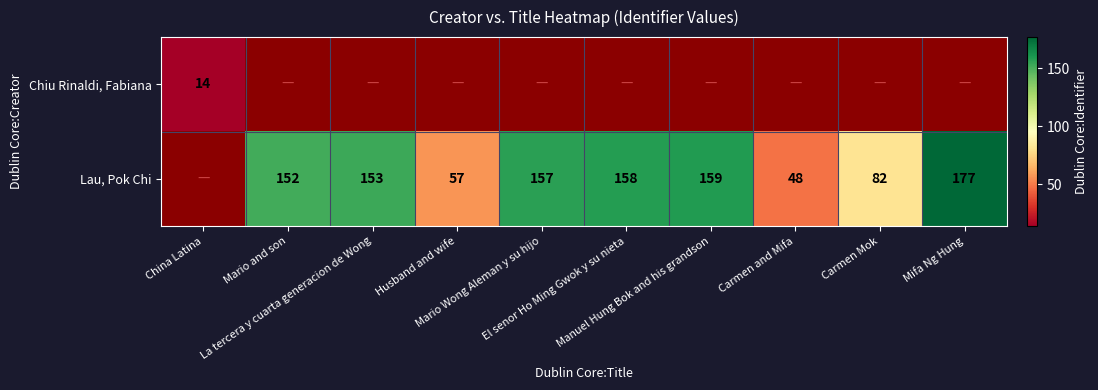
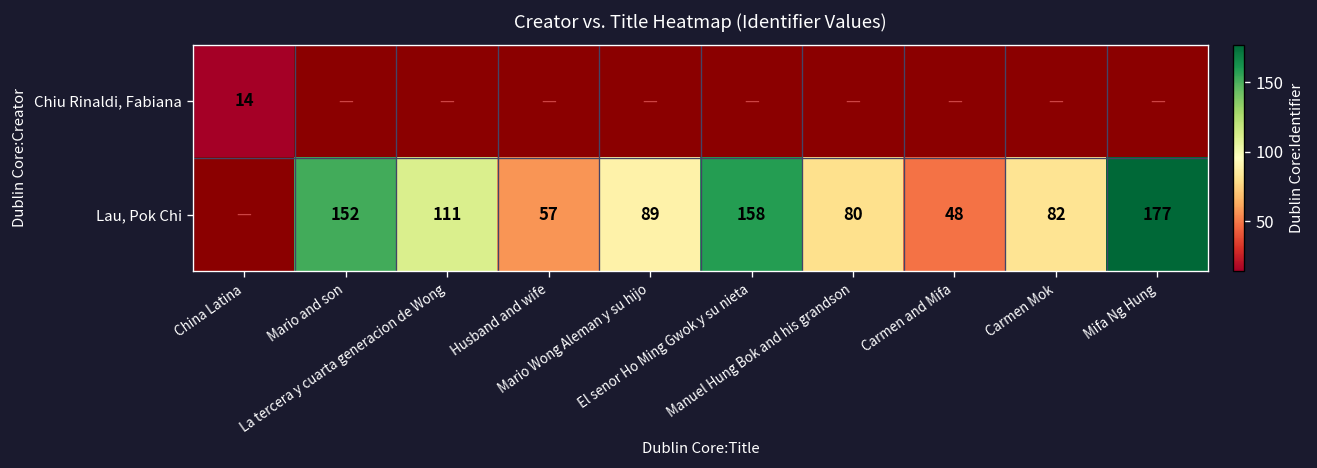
Lau, Pok Chi, La tercera y cuarta generacion de Wong: 153 -> 111
Lau, Pok Chi, Mario Wong Aleman y su hijo: 157 -> 89
Lau, Pok Chi, Manuel Hung Bok and his grandson: 159 -> 80
